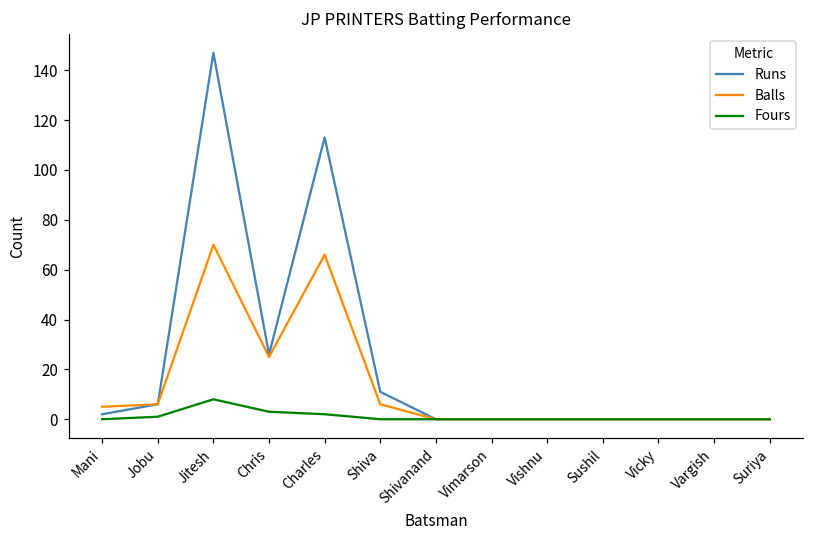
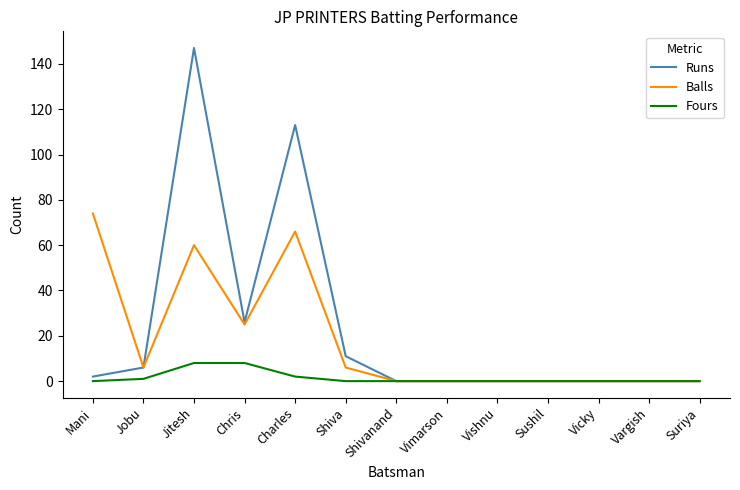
Balls, Mani: 5 -> 74
Balls, Jitesh: 70 -> 60
Fours, Chris: 3 -> 8
